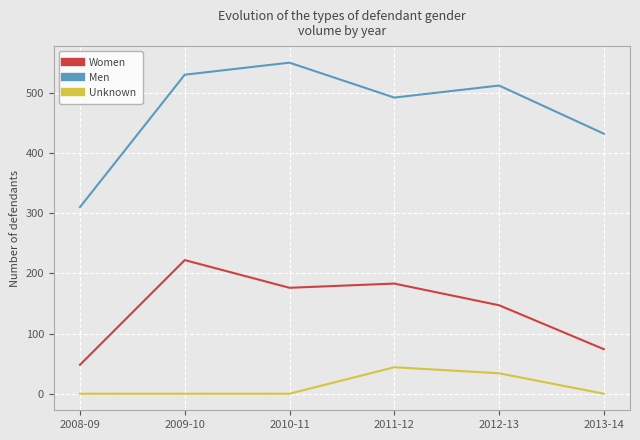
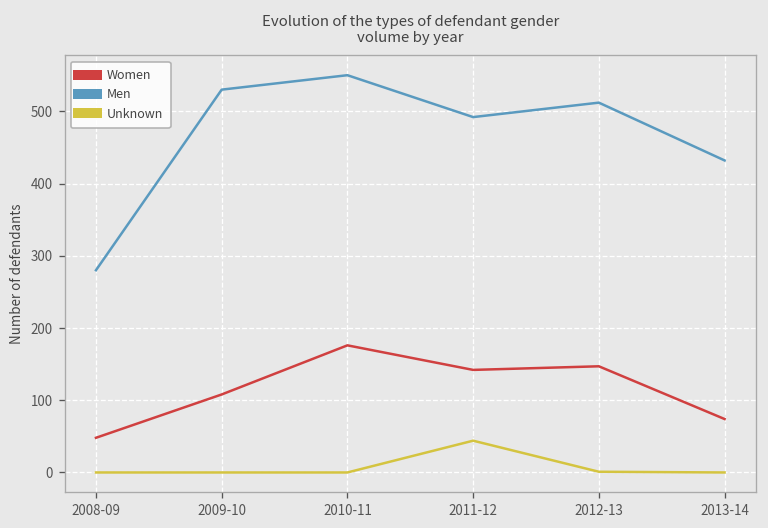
Men, 2008-09: 310 -> 280
Women, 2009-10: 220 -> 110
Women, 2011-12: 180 -> 140
Unknown, 2012-13: 30 -> 0
